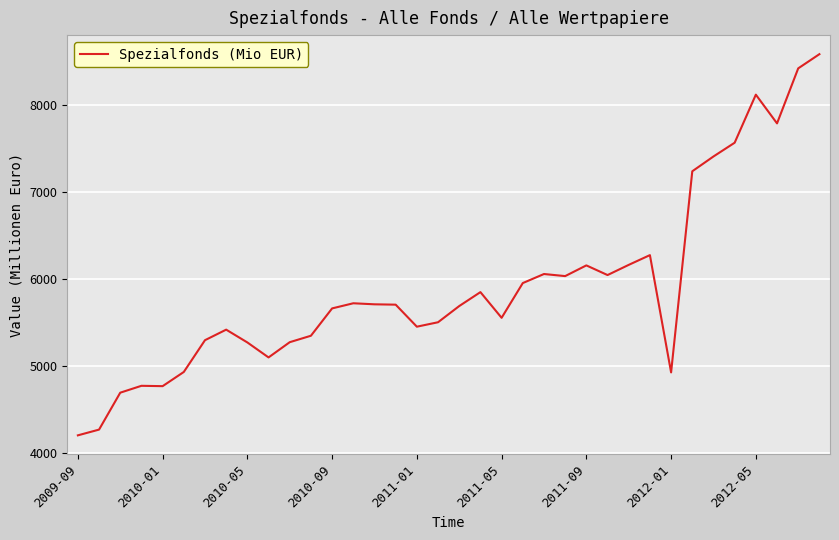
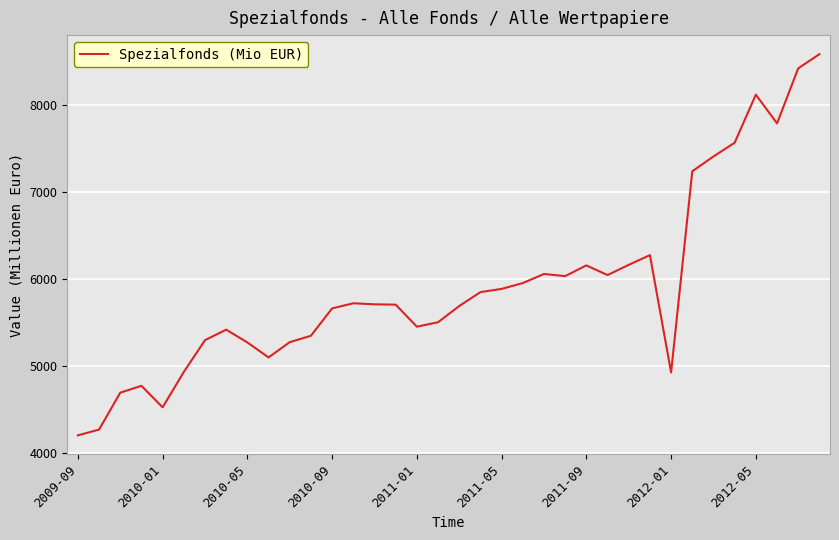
2010-01: 4800 -> 4500
2011-05: 5600 -> 5900
